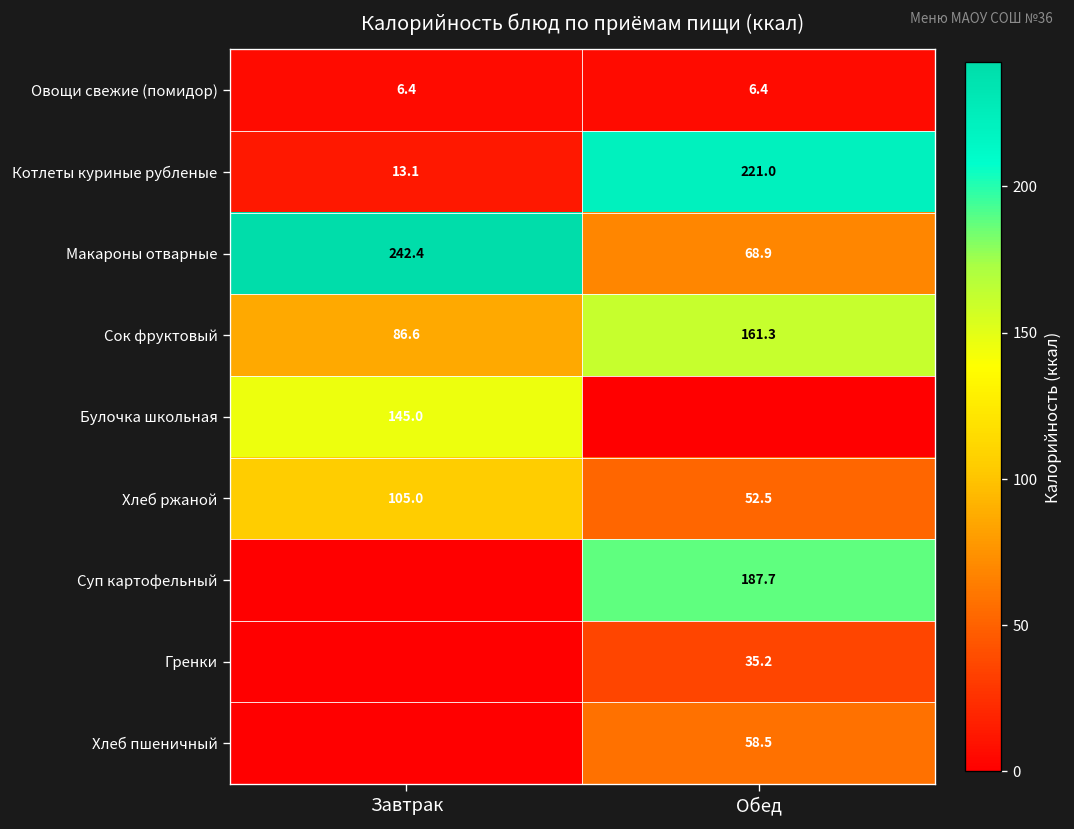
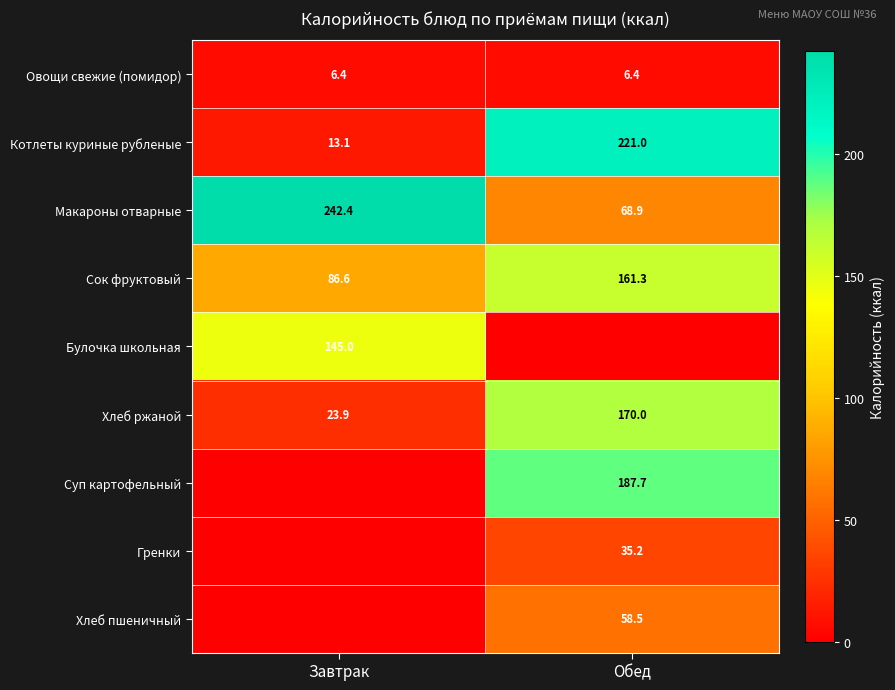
Хлеб ржаной, Завтрак: 105.0 -> 23.9
Хлеб ржаной, Обед: 52.5 -> 170.0
